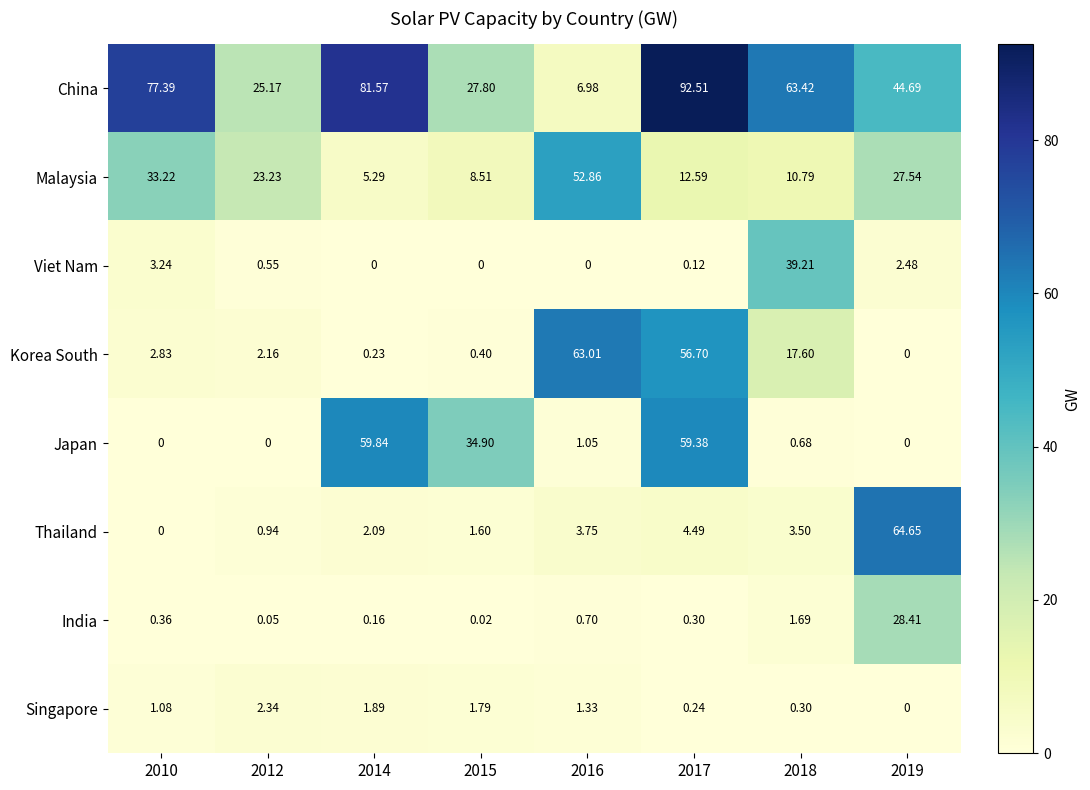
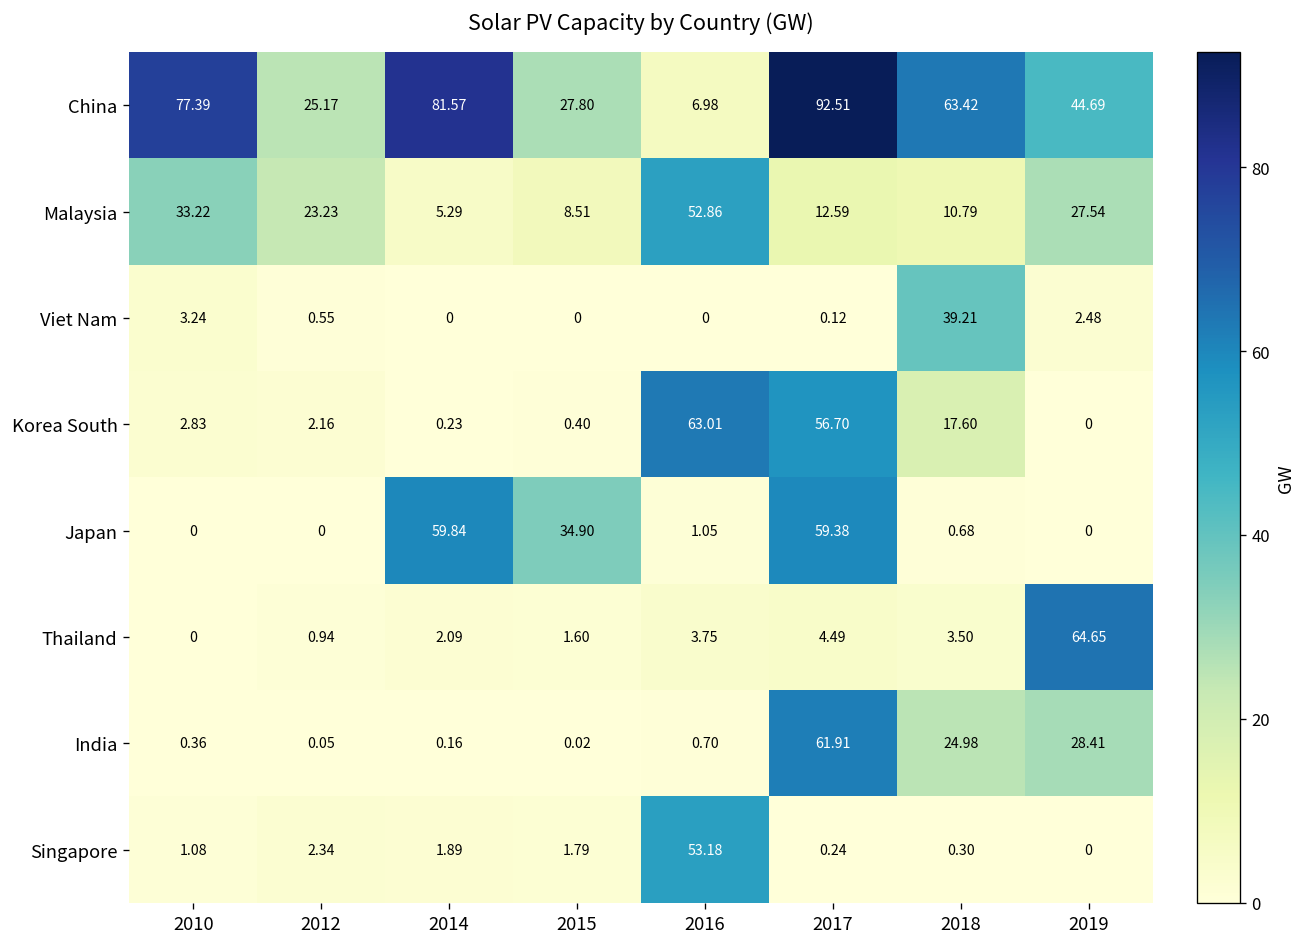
India, 2017: 0.30 -> 61.91
India, 2018: 1.69 -> 24.98
Singapore, 2016: 1.33 -> 53.18
